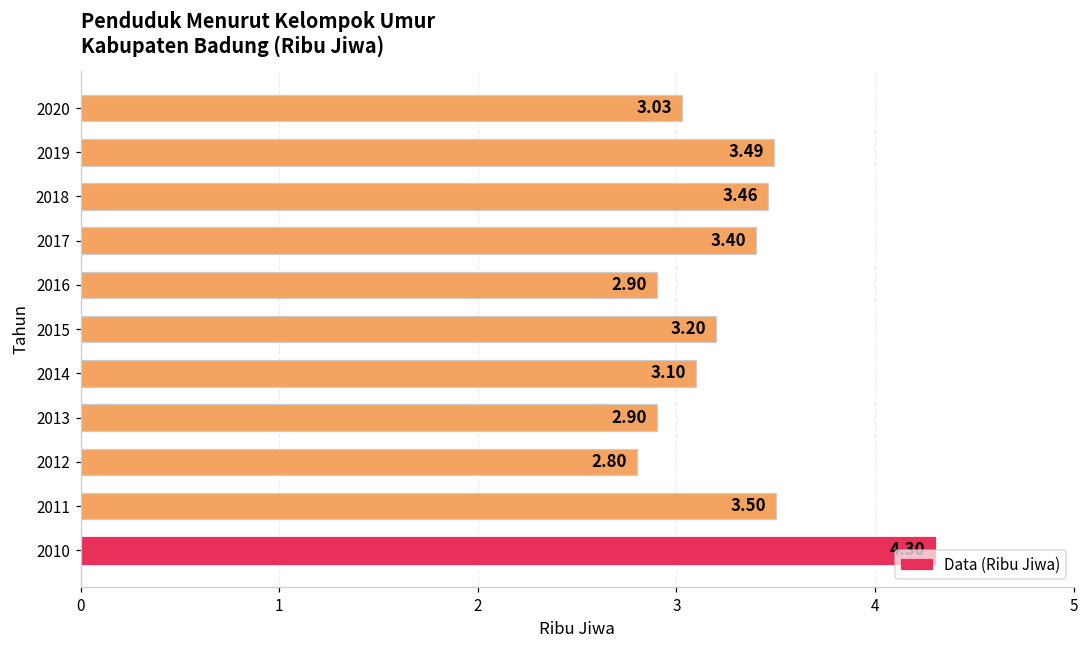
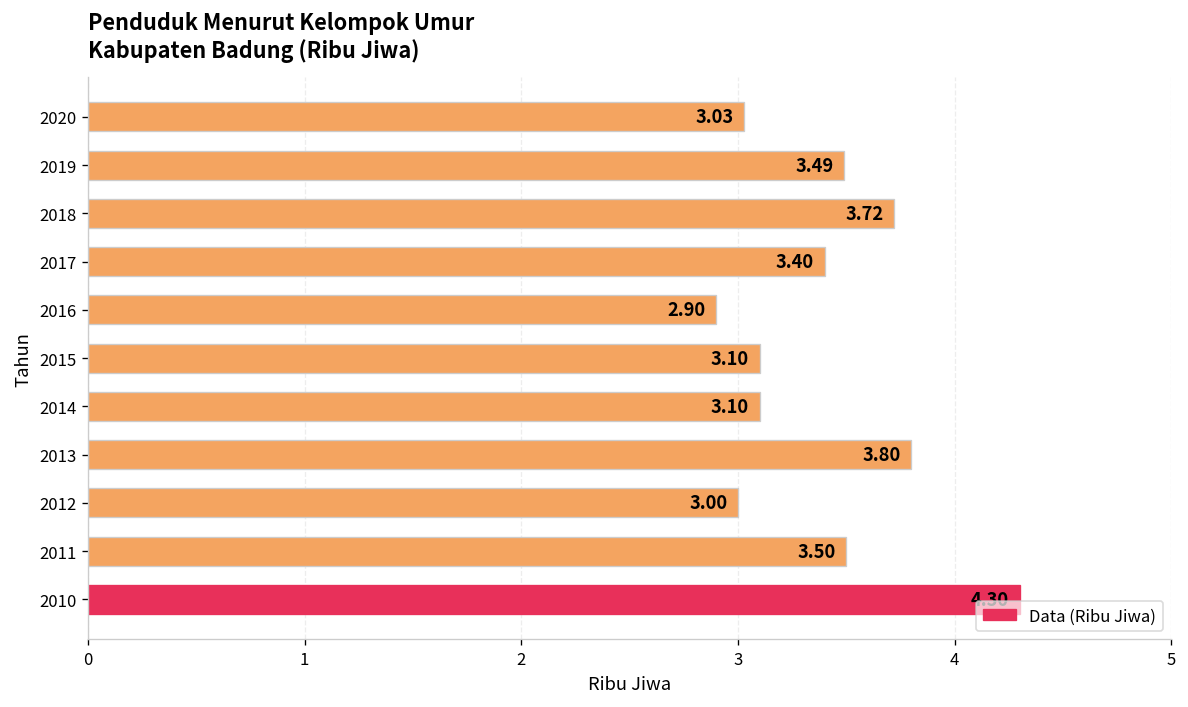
2018: 3.46 -> 3.72
2015: 3.20 -> 3.10
2013: 2.90 -> 3.80
2012: 2.80 -> 3.00
